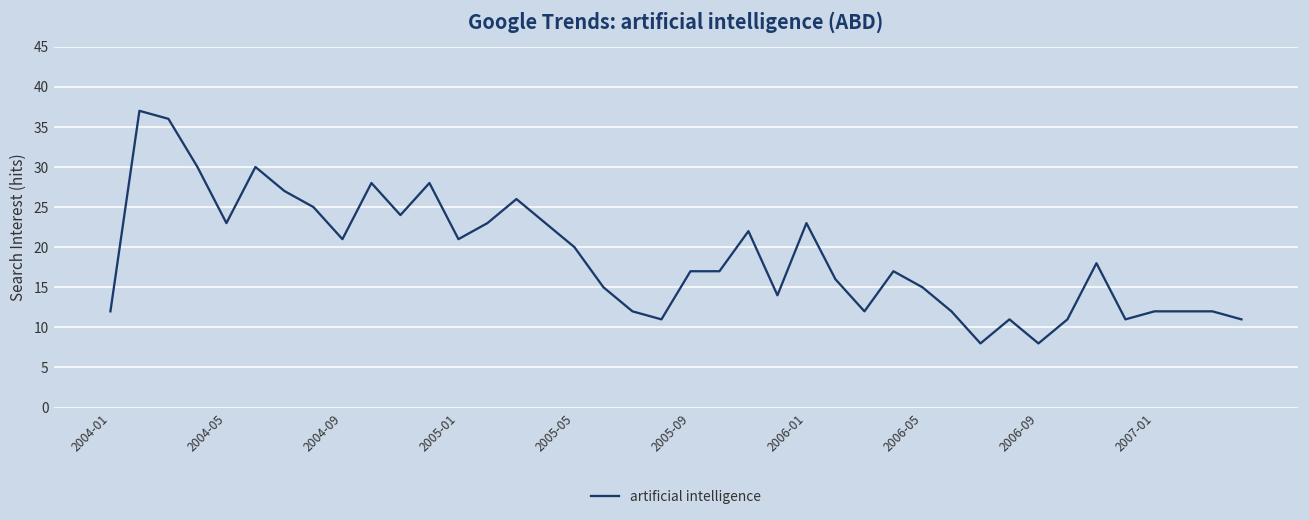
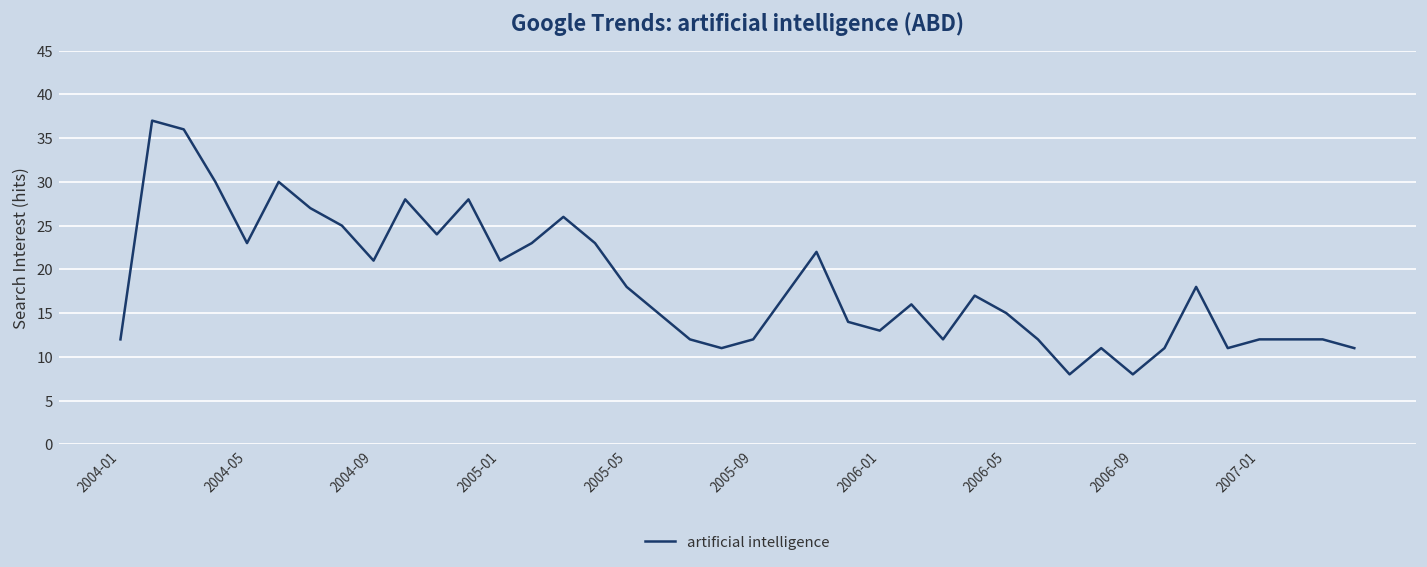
2005-05: 20 -> 18
2005-09: 17 -> 12
2006-01: 23 -> 13
